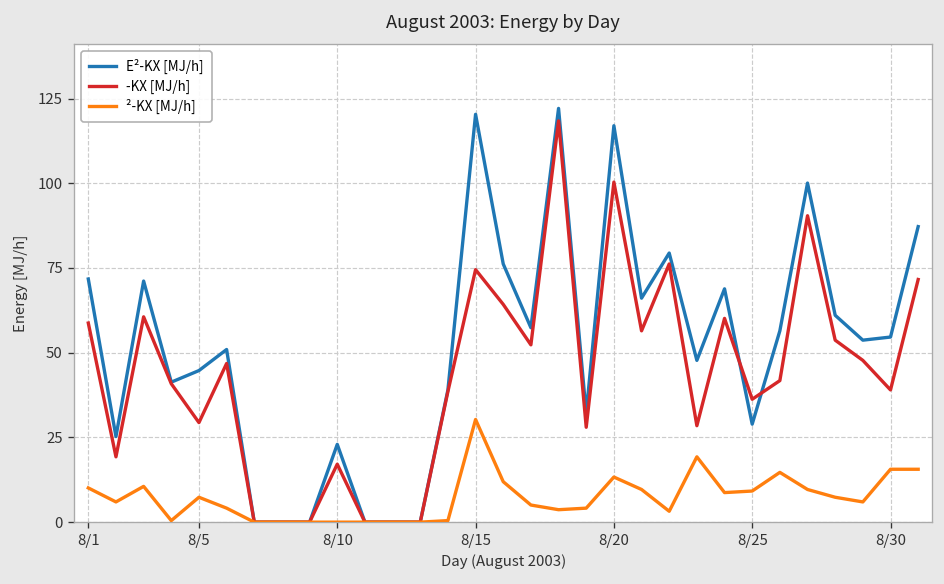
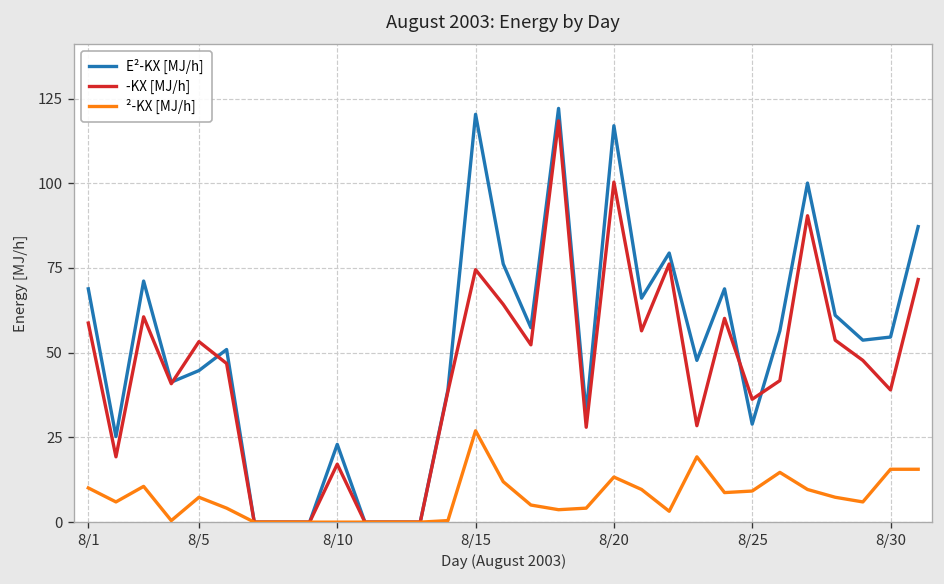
E²-KX [MJ/h], 8/1: 72 -> 69
-KX [MJ/h], 8/5: 29 -> 53
²-KX [MJ/h], 8/15: 30 -> 27
